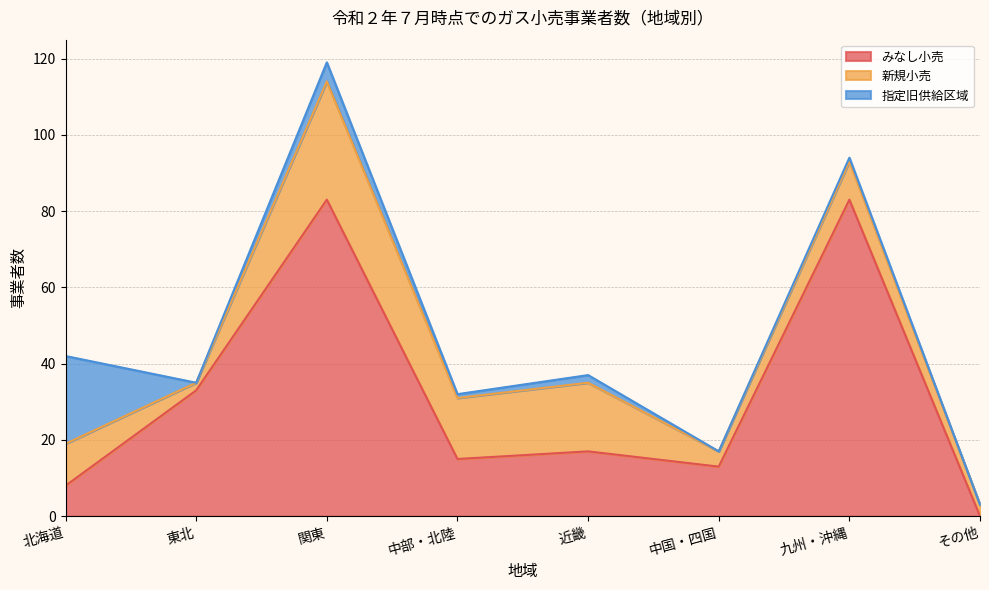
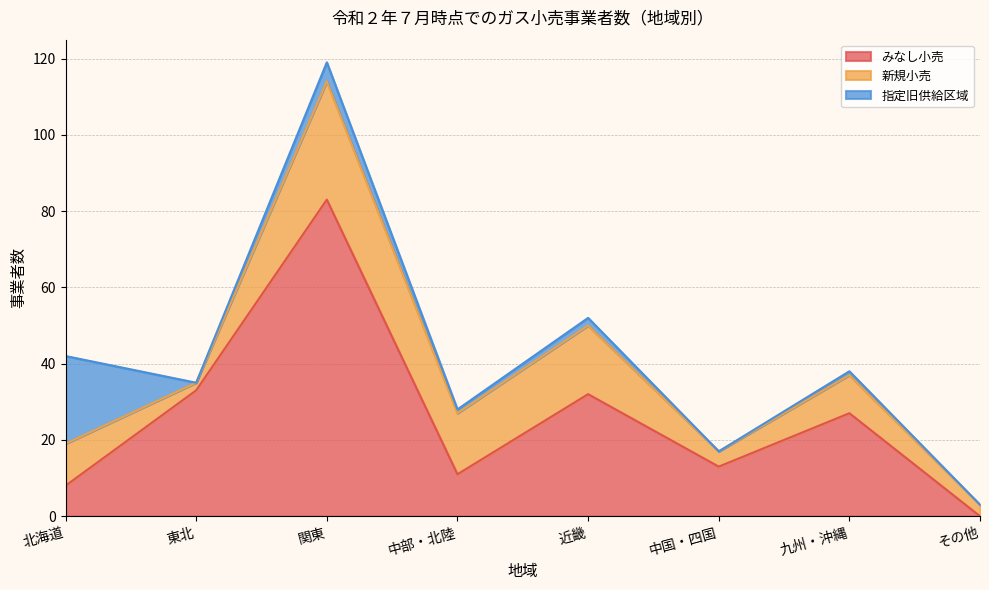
みなし小売, 中部・北陸: 15 -> 11
みなし小売, 近畿: 17 -> 32
みなし小売, 九州・沖縄: 83 -> 27
